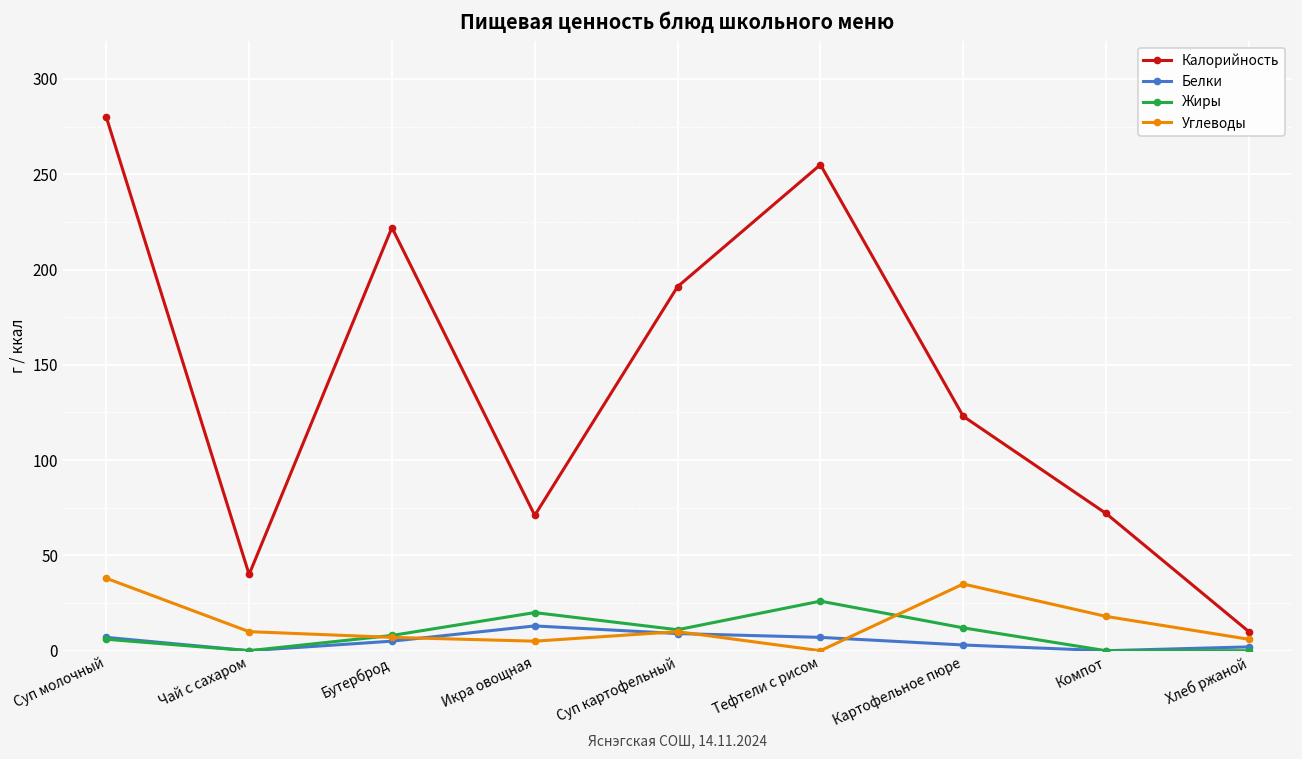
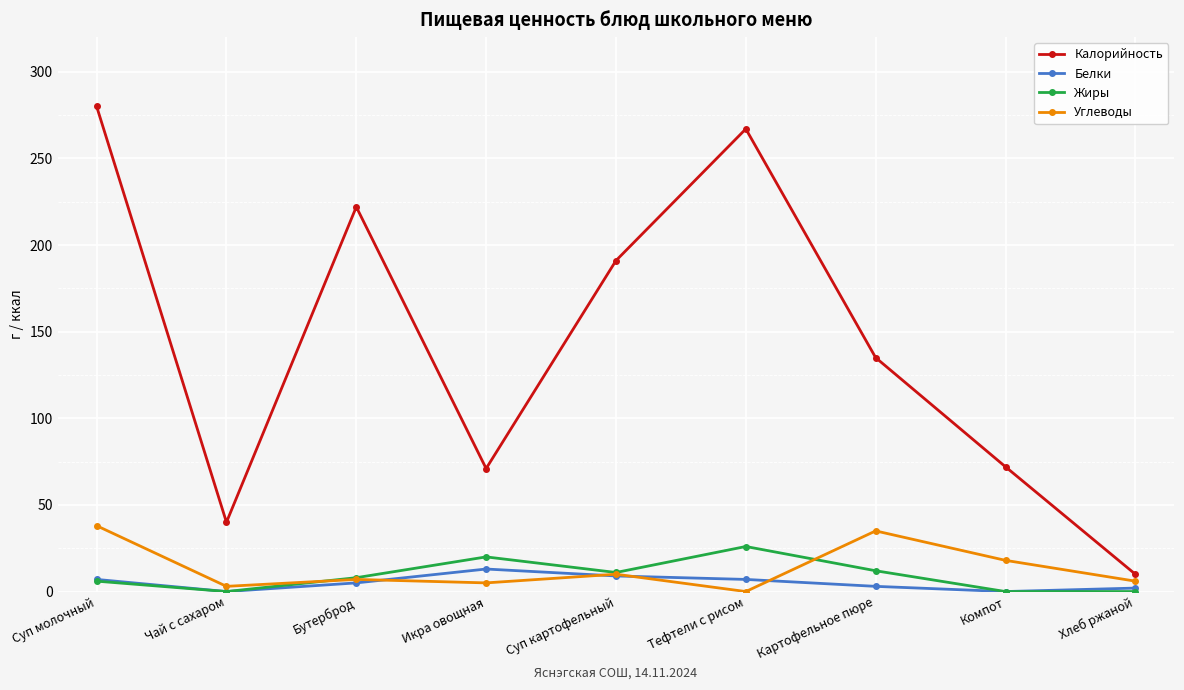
Углеводы, Чай с сахаром: 10 -> 3
Калорийность, Тефтели с рисом: 255 -> 267
Калорийность, Картофельное пюре: 123 -> 135
